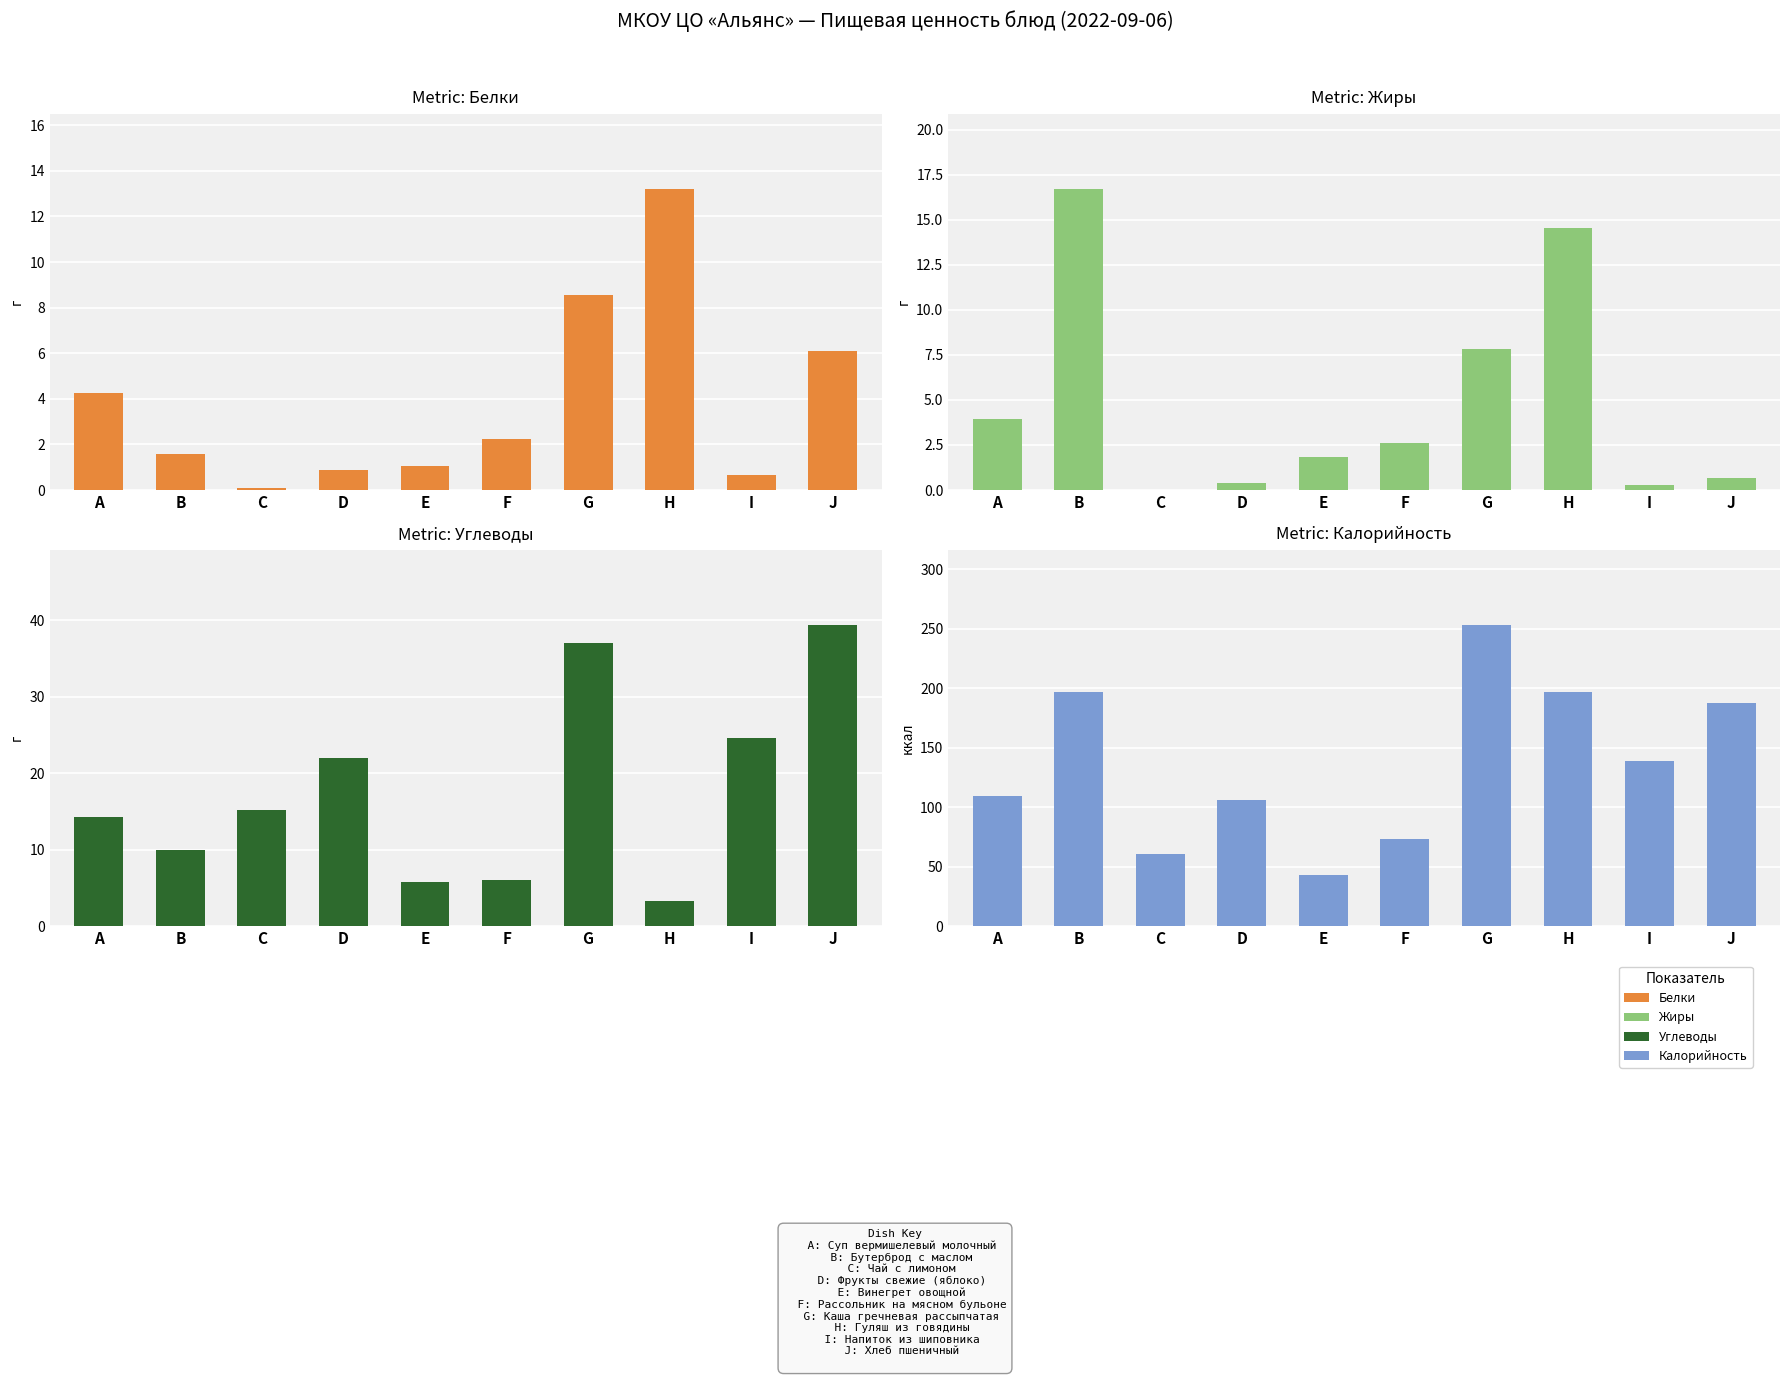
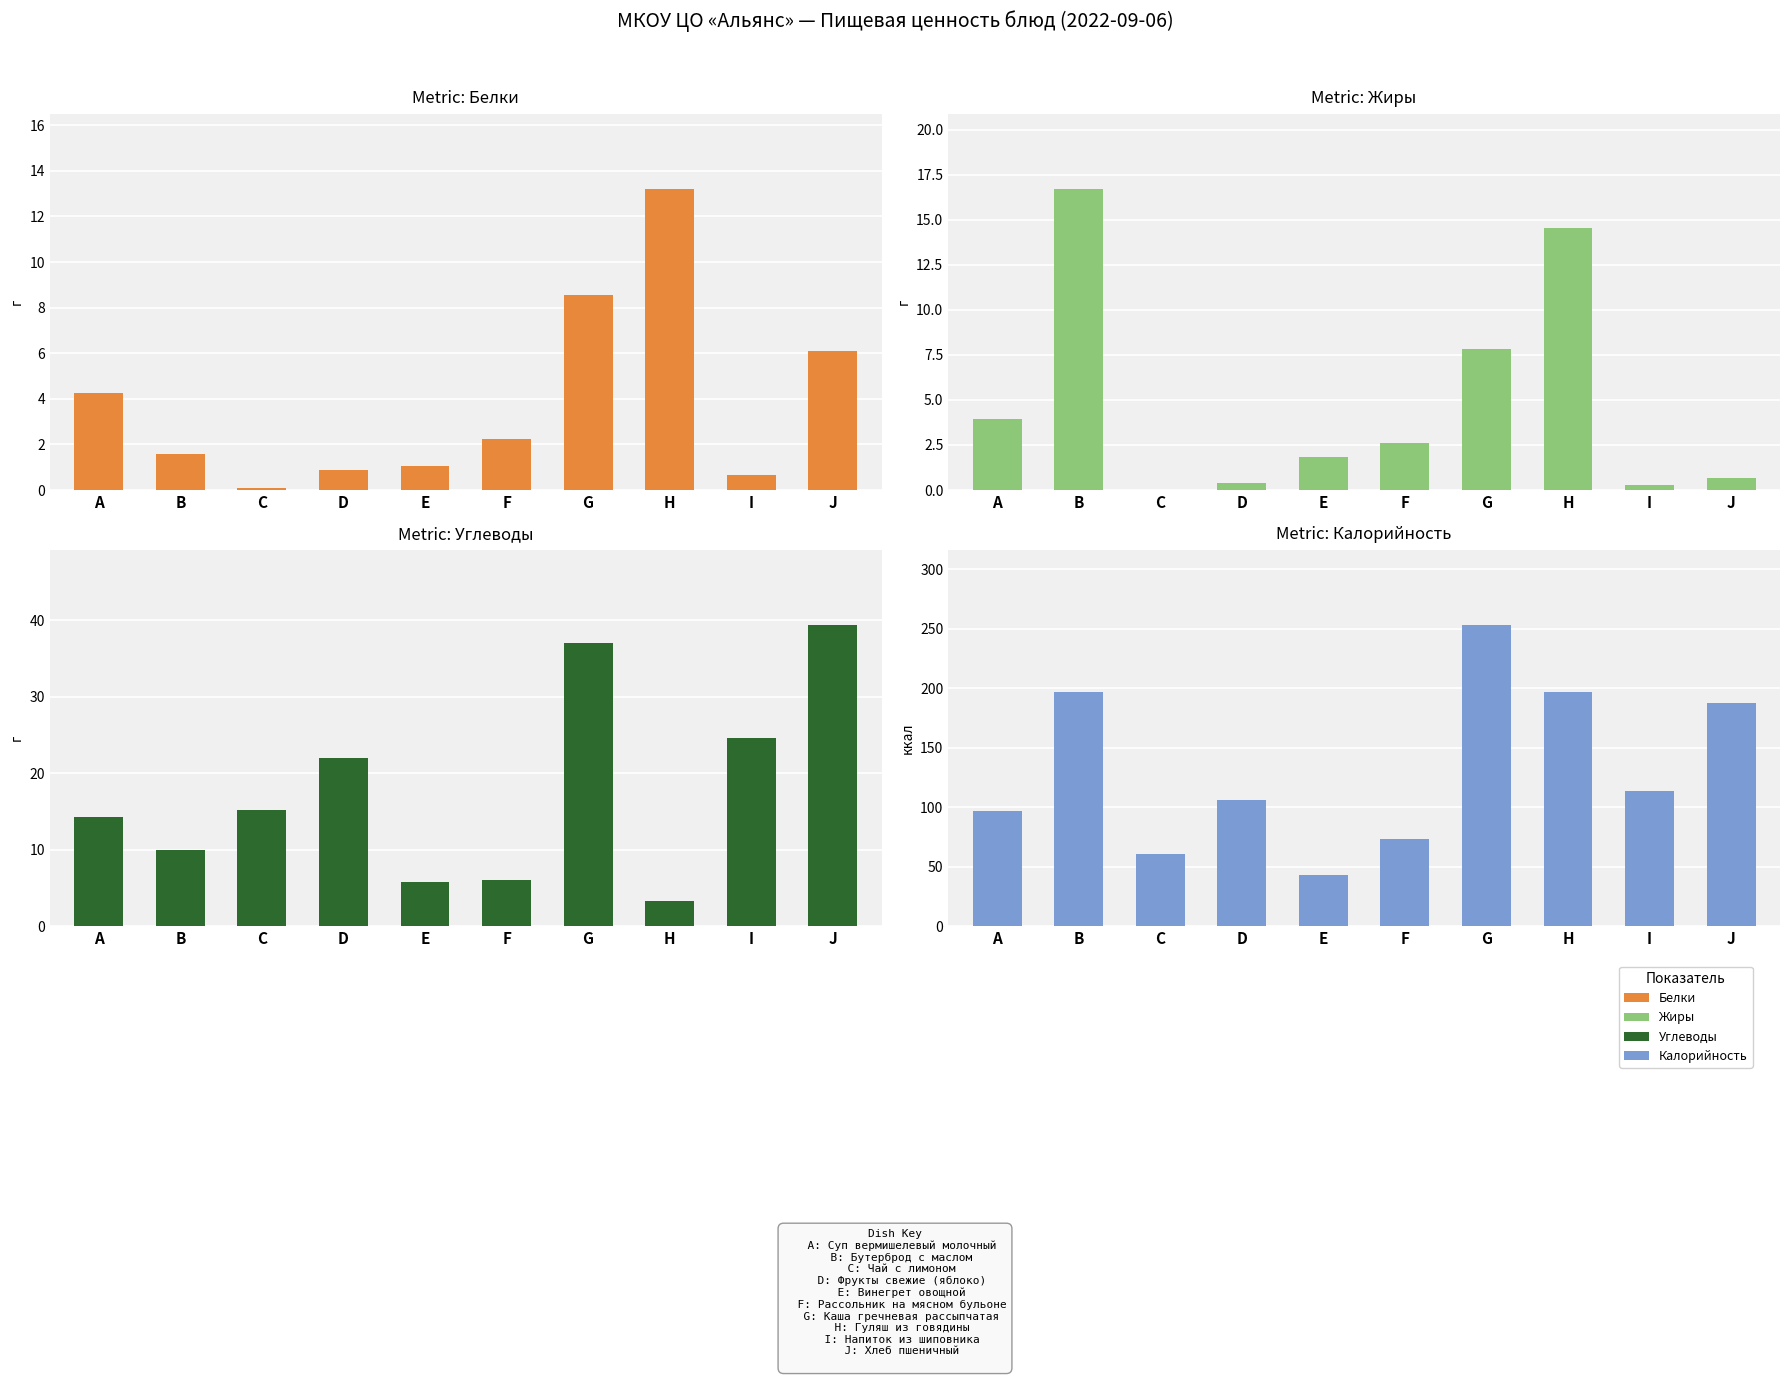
Metric: Калорийность, A: 110 -> 97
Metric: Калорийность, I: 139 -> 114
